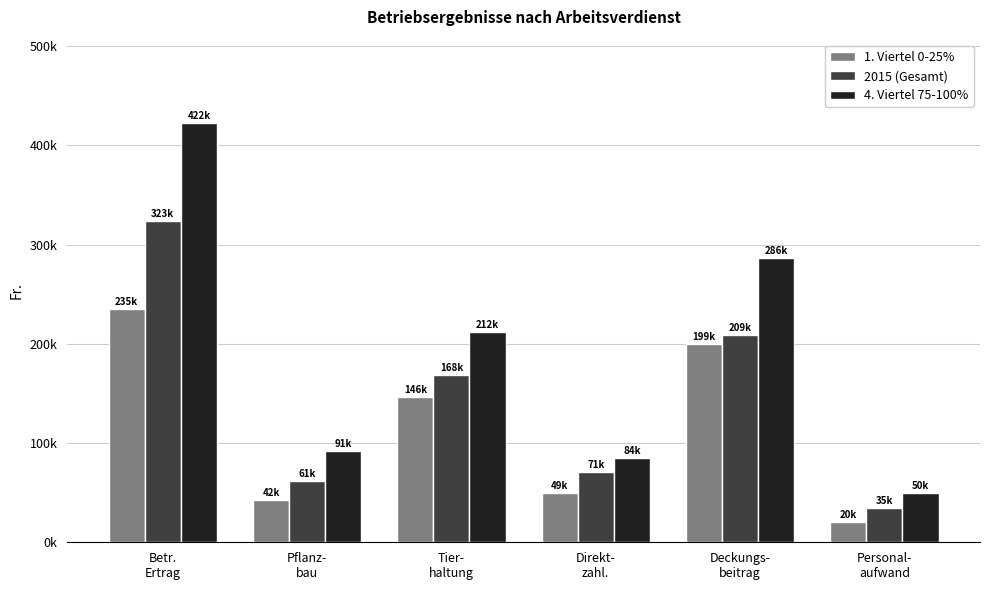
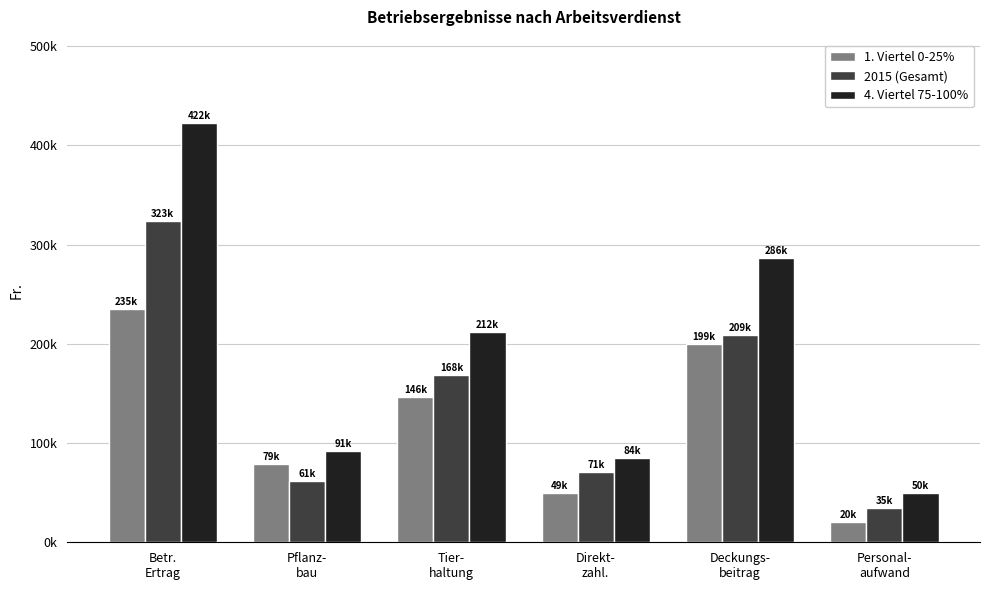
1. Viertel 0-25%, Pflanz- bau: 42k -> 79k
